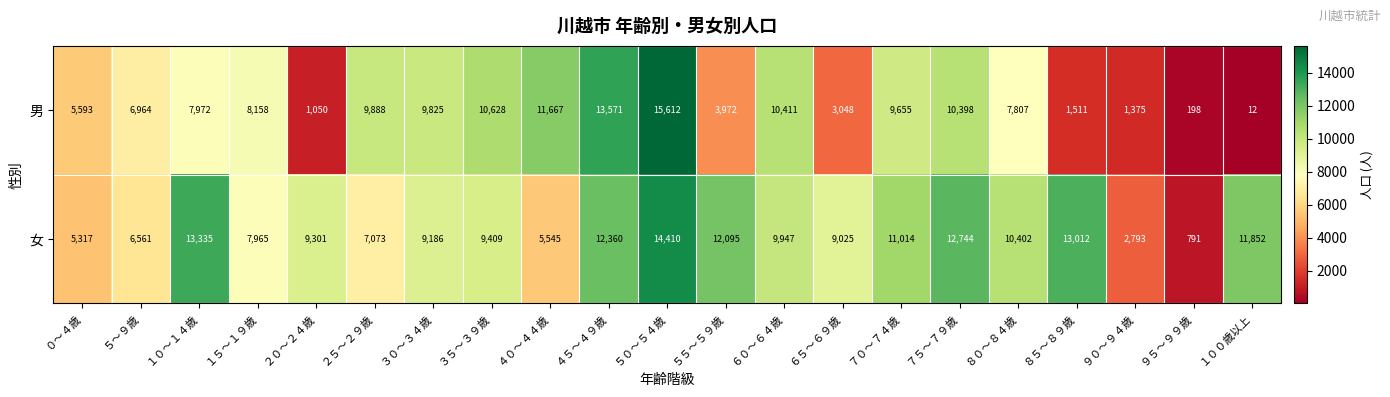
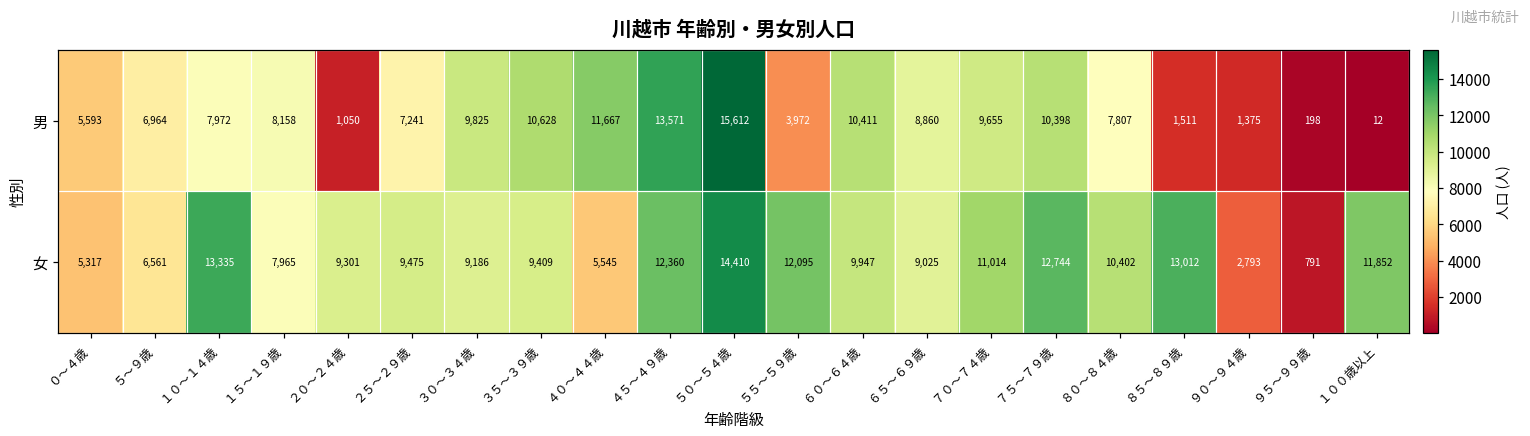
男, ２５～２９歳: 9,888 -> 7,241
男, ６５～６９歳: 3,048 -> 8,860
女, ２５～２９歳: 7,073 -> 9,475
